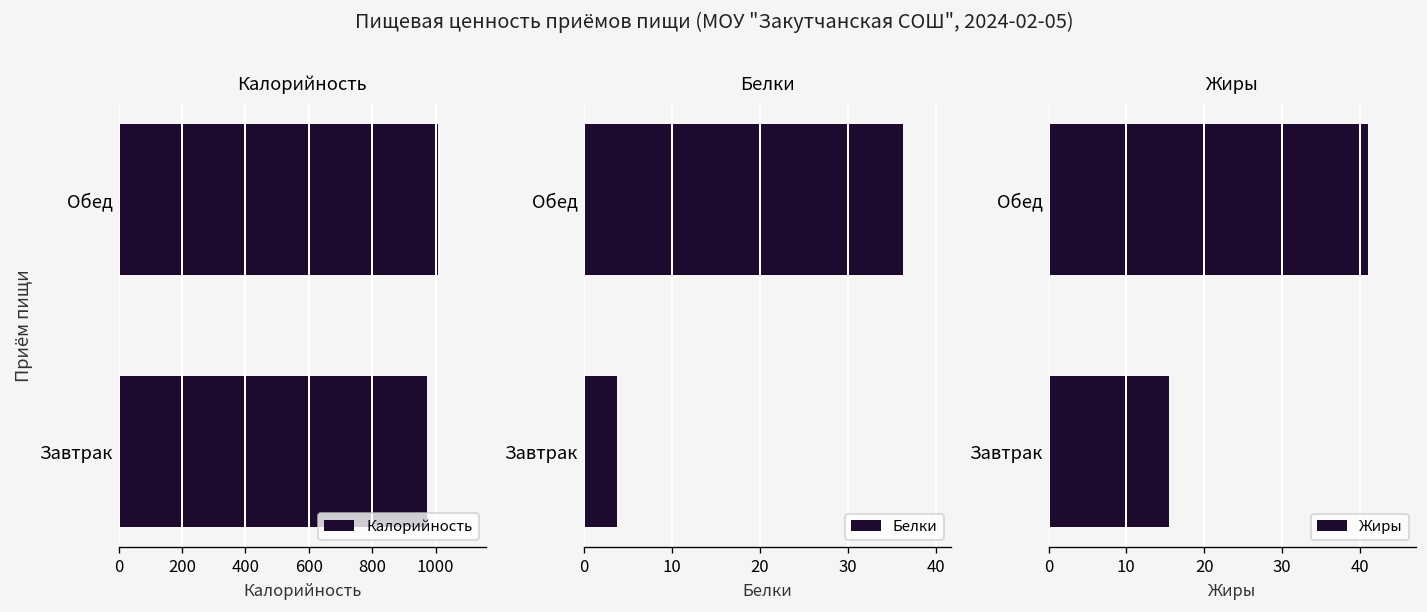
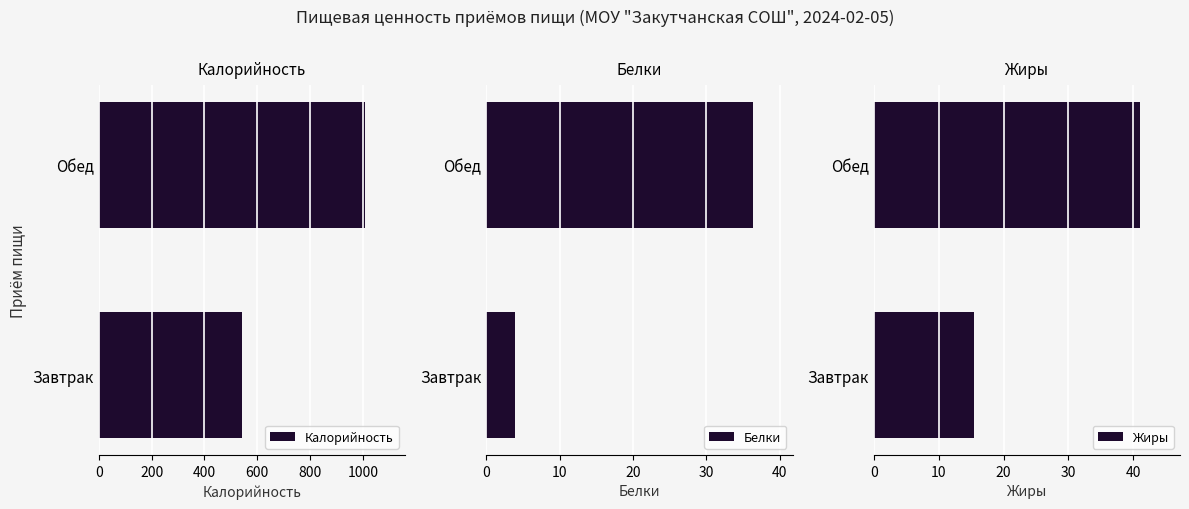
Калорийность, Завтрак: 970 -> 540
